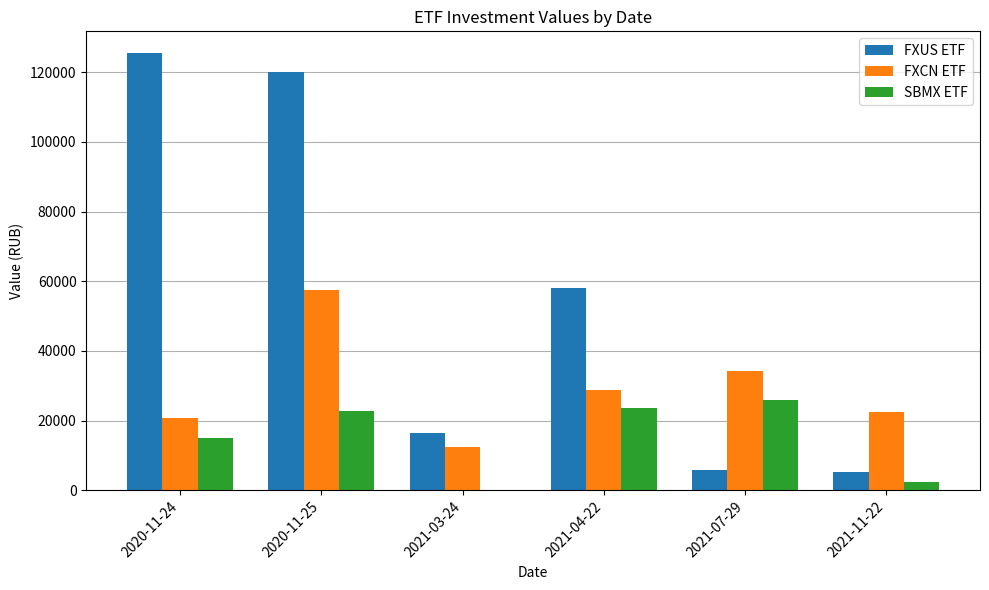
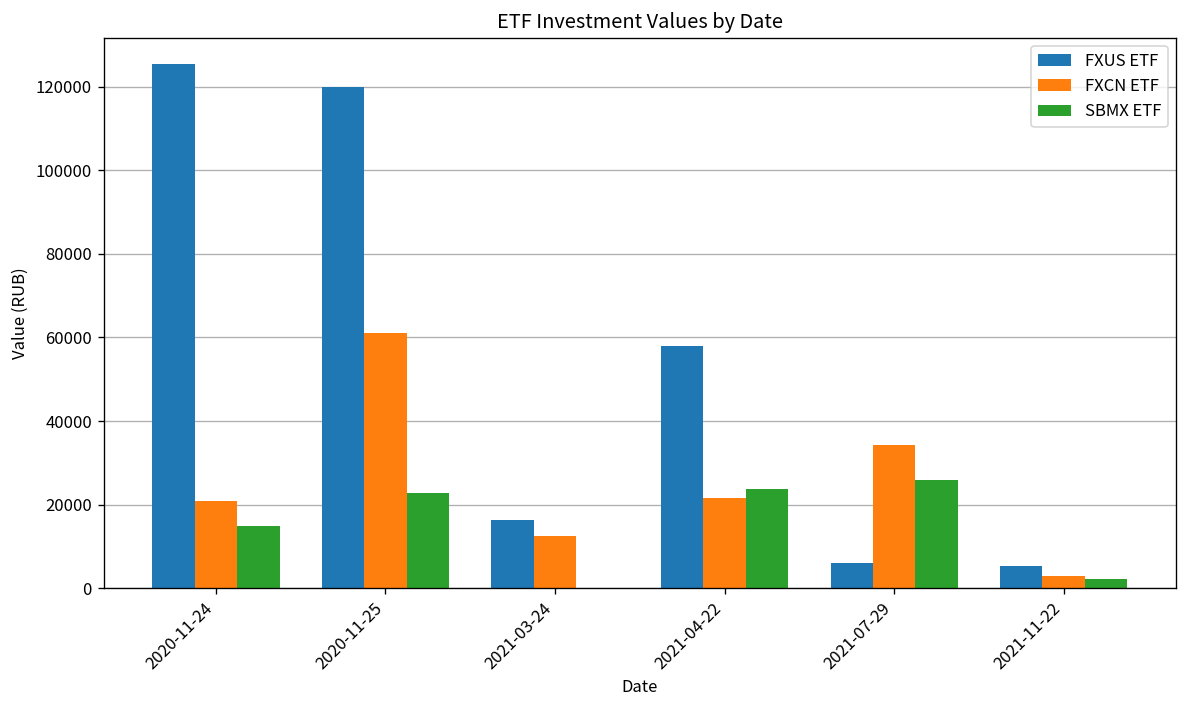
FXCN ETF, 2020-11-25: 58000 -> 61000
FXCN ETF, 2021-04-22: 29000 -> 22000
FXCN ETF, 2021-11-22: 23000 -> 3000
